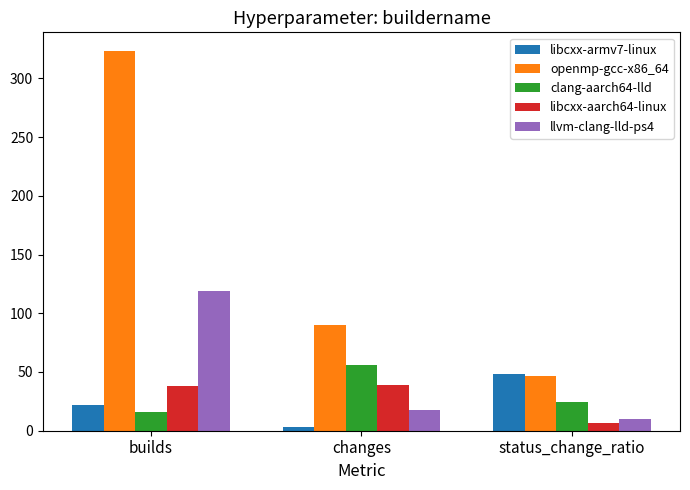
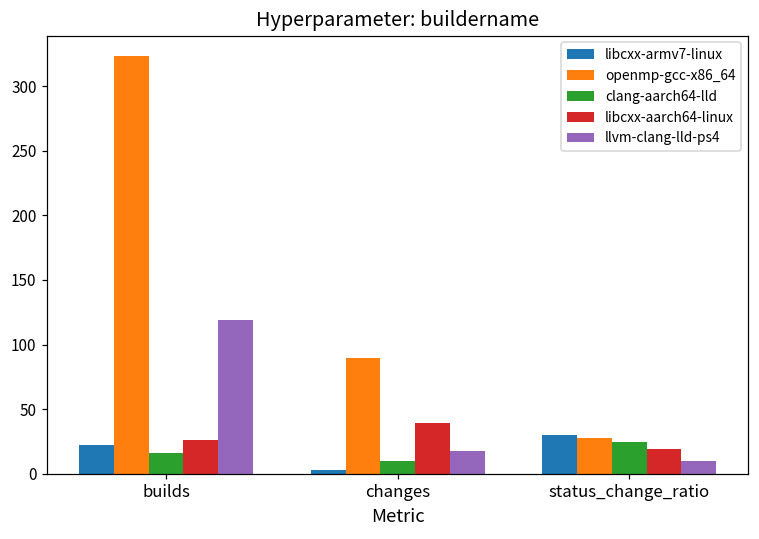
libcxx-aarch64-linux, builds: 38 -> 26
clang-aarch64-lld, changes: 56 -> 10
libcxx-armv7-linux, status_change_ratio: 49 -> 30
openmp-gcc-x86_64, status_change_ratio: 47 -> 28
libcxx-aarch64-linux, status_change_ratio: 6 -> 19
